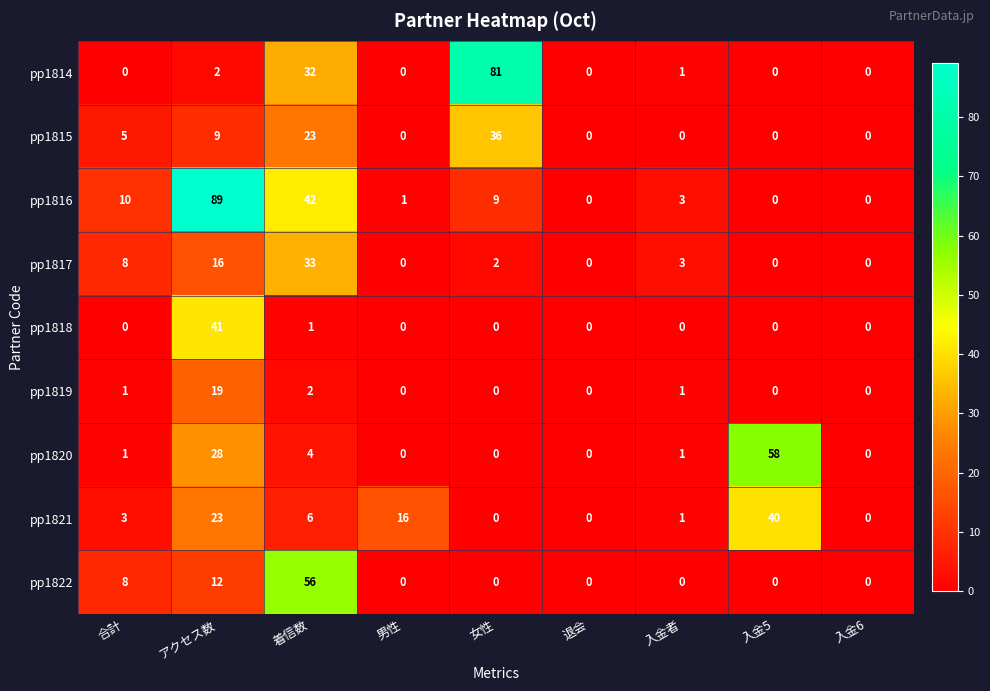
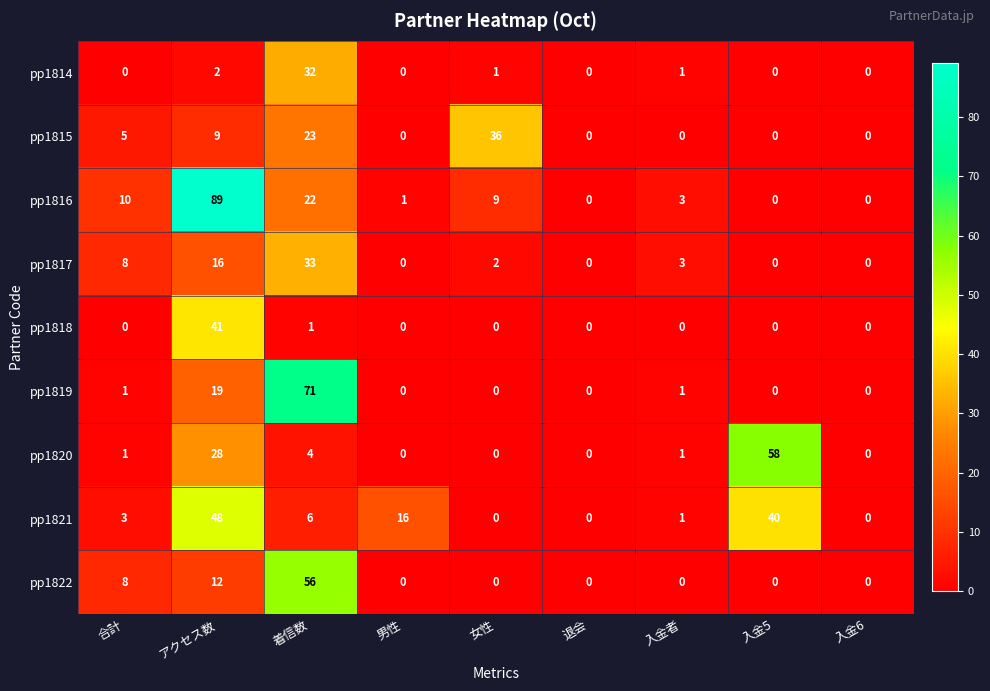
pp1814, 女性: 81 -> 1
pp1816, 着信数: 42 -> 22
pp1819, 着信数: 2 -> 71
pp1821, アクセス数: 23 -> 48
